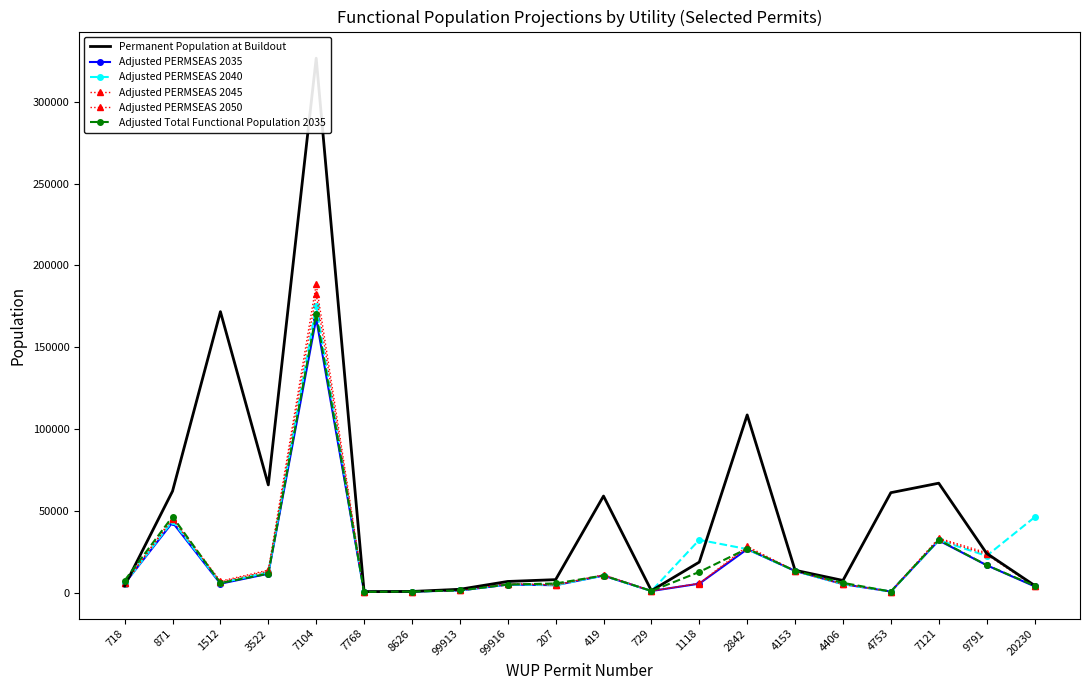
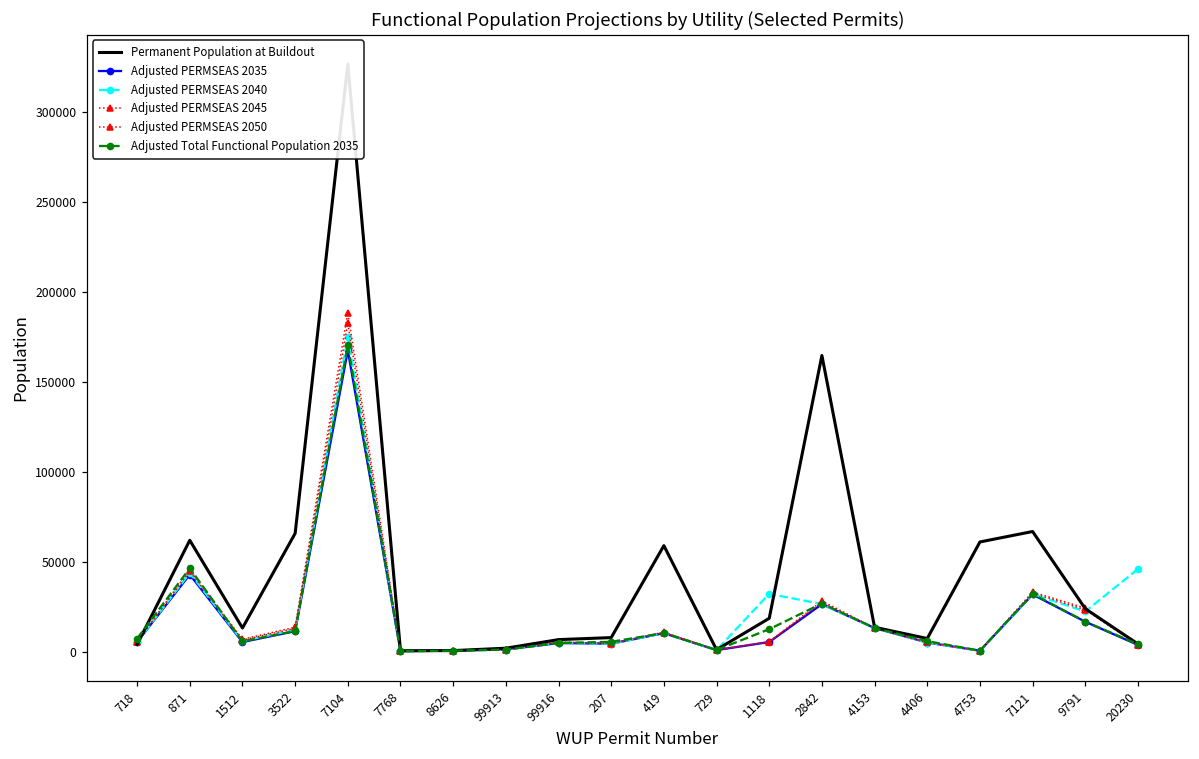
Permanent Population at Buildout, 1512: 172000 -> 13000
Permanent Population at Buildout, 2842: 109000 -> 165000
